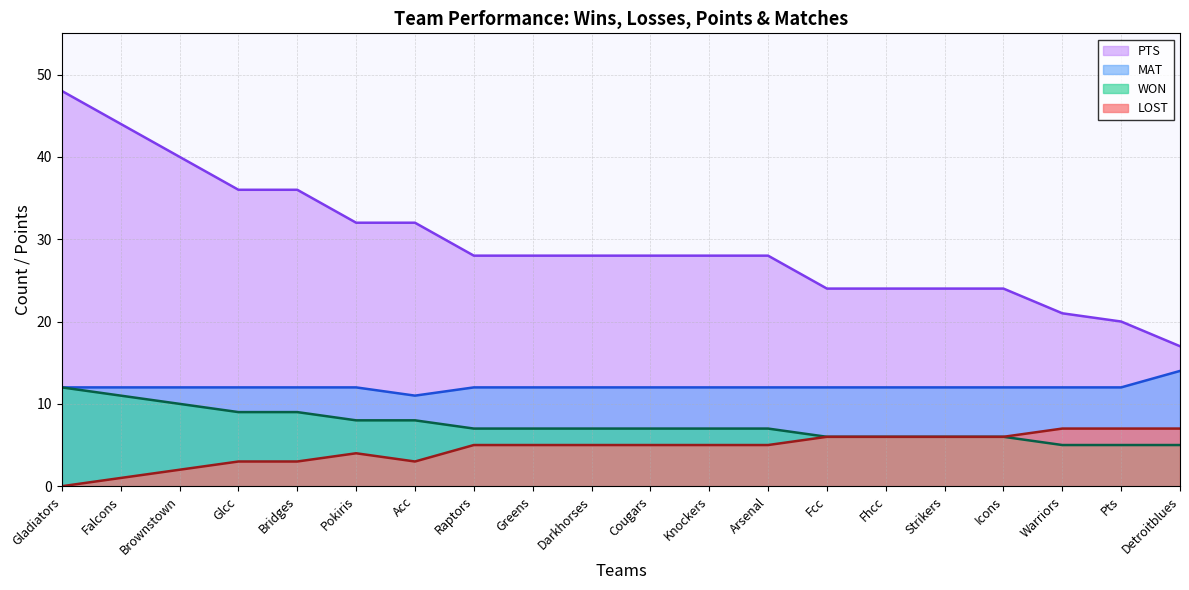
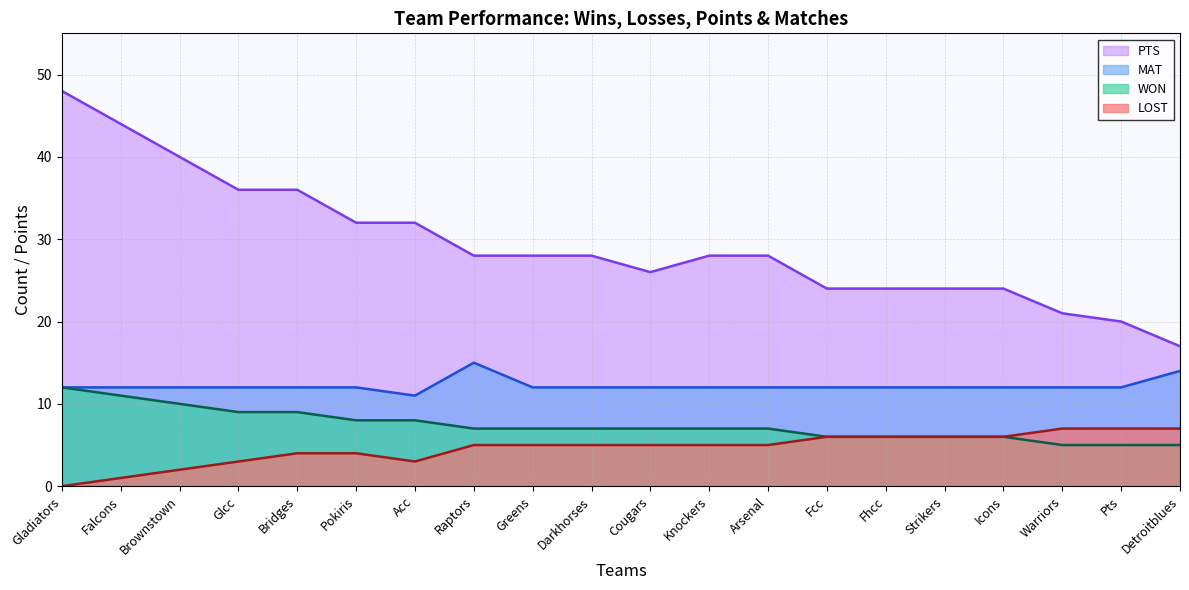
LOST, Bridges: 3 -> 4
MAT, Raptors: 12 -> 15
PTS, Cougars: 28 -> 26
